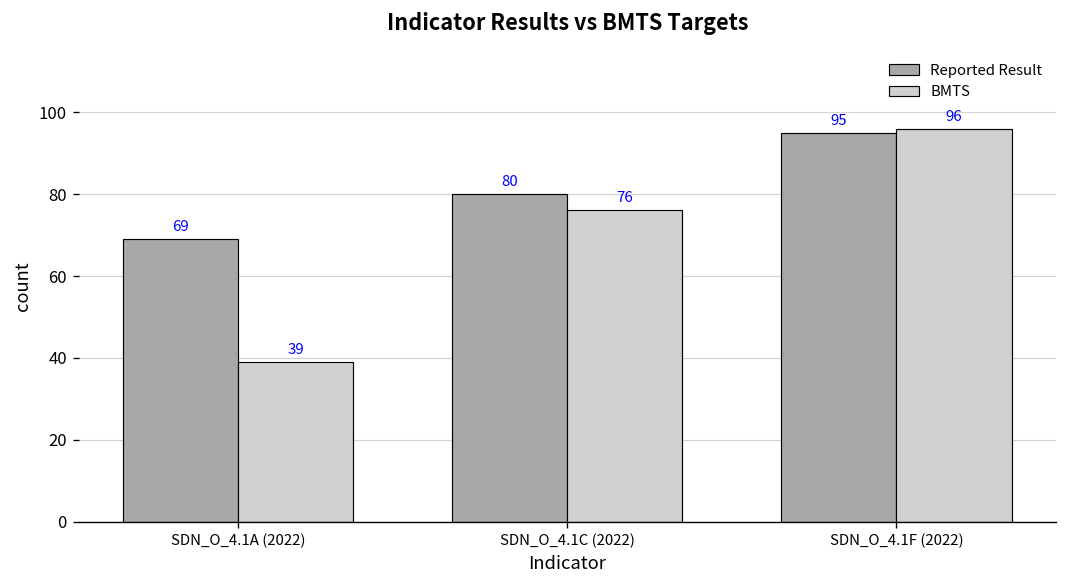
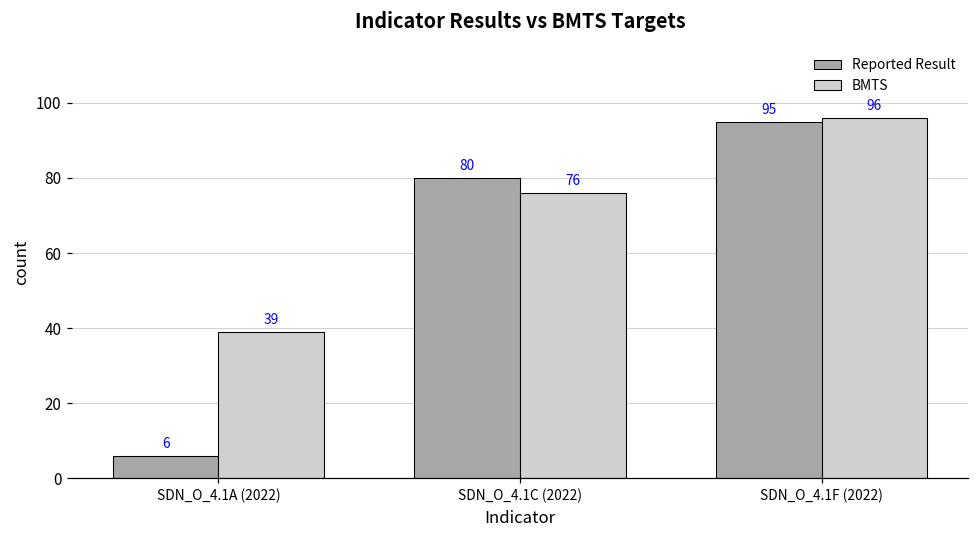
Reported Result, SDN_O_4.1A (2022): 69 -> 6
